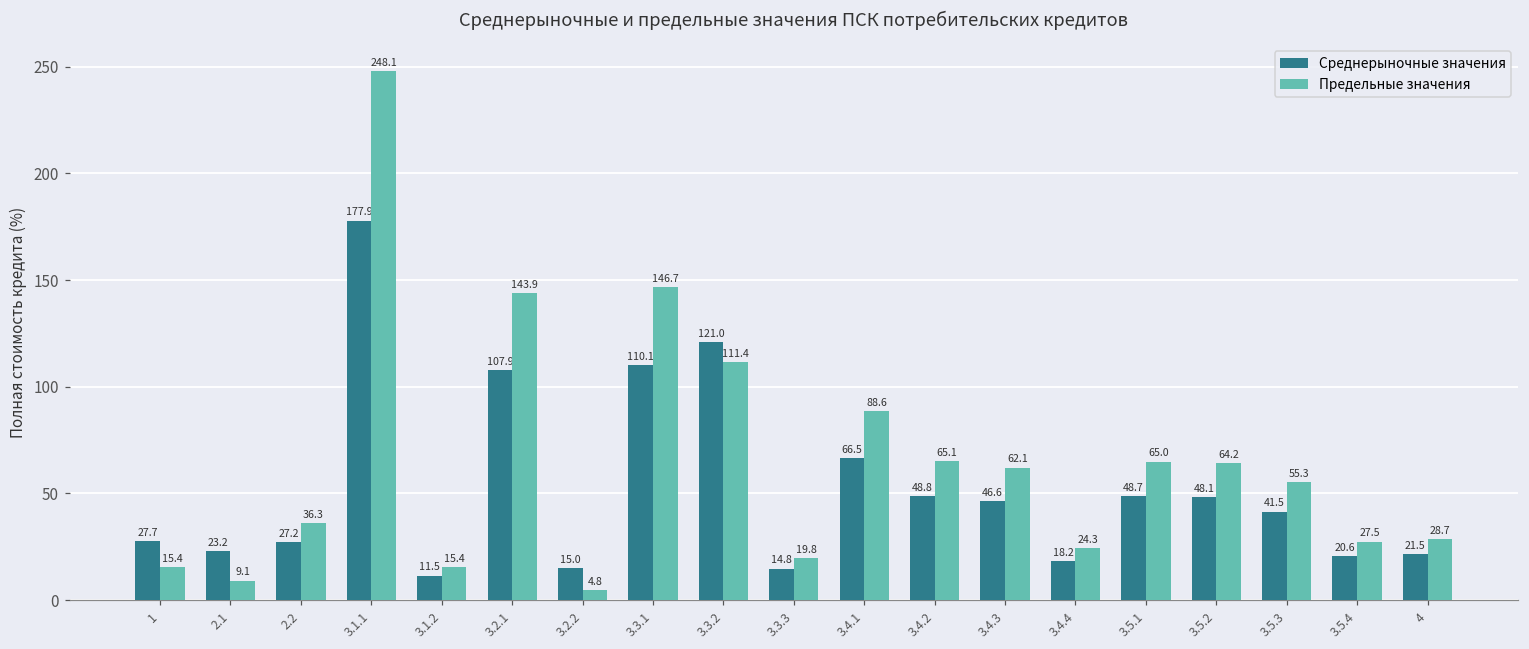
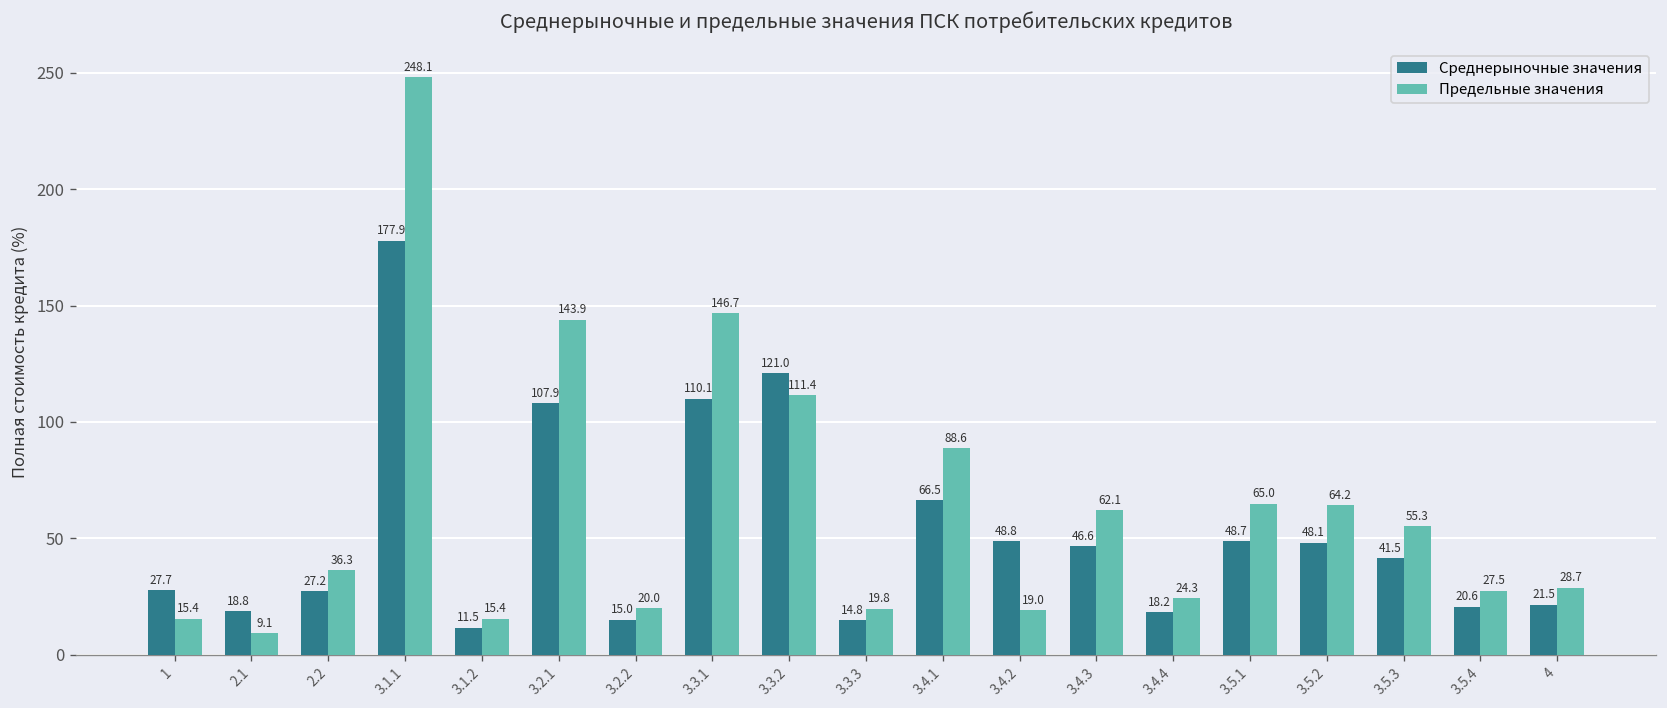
Среднерыночные значения, 2.1: 23.2 -> 18.8
Предельные значения, 3.2.2: 4.8 -> 20.0
Предельные значения, 3.4.2: 65.1 -> 19.0
